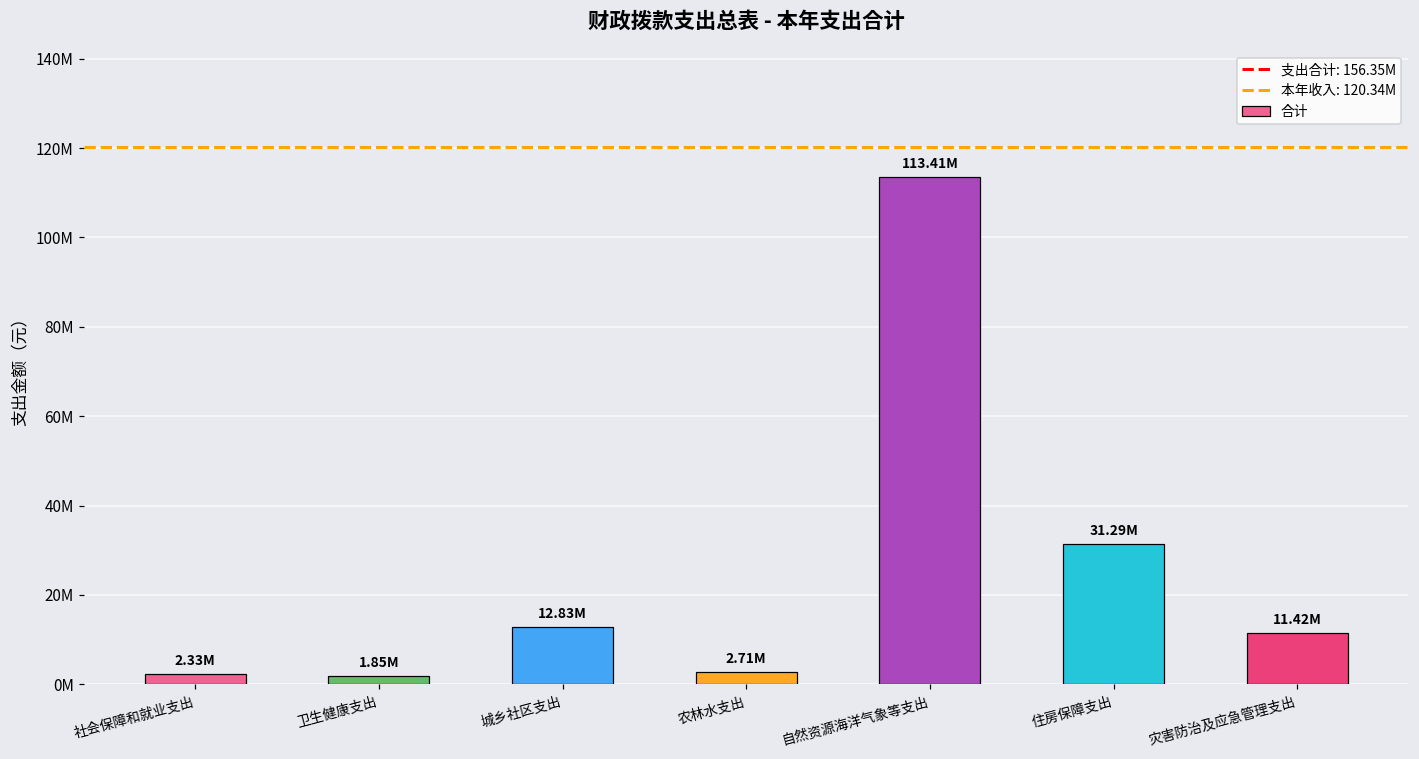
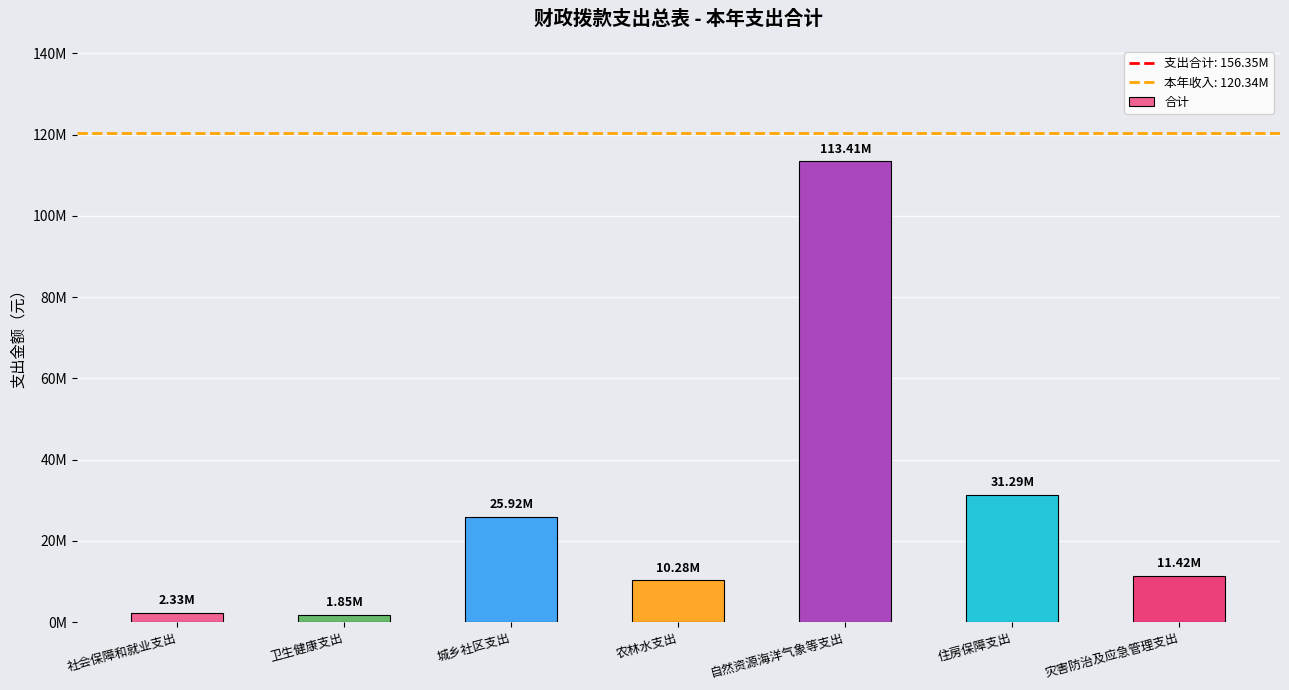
城乡社区支出: 12.83M -> 25.92M
农林水支出: 2.71M -> 10.28M
